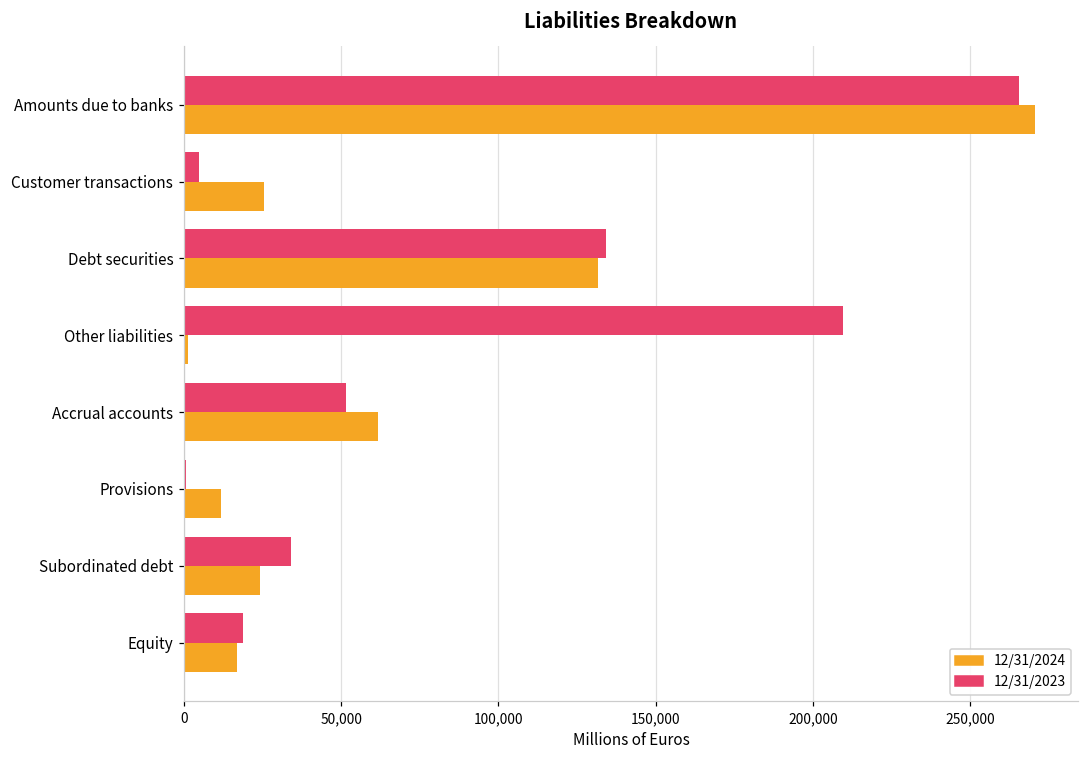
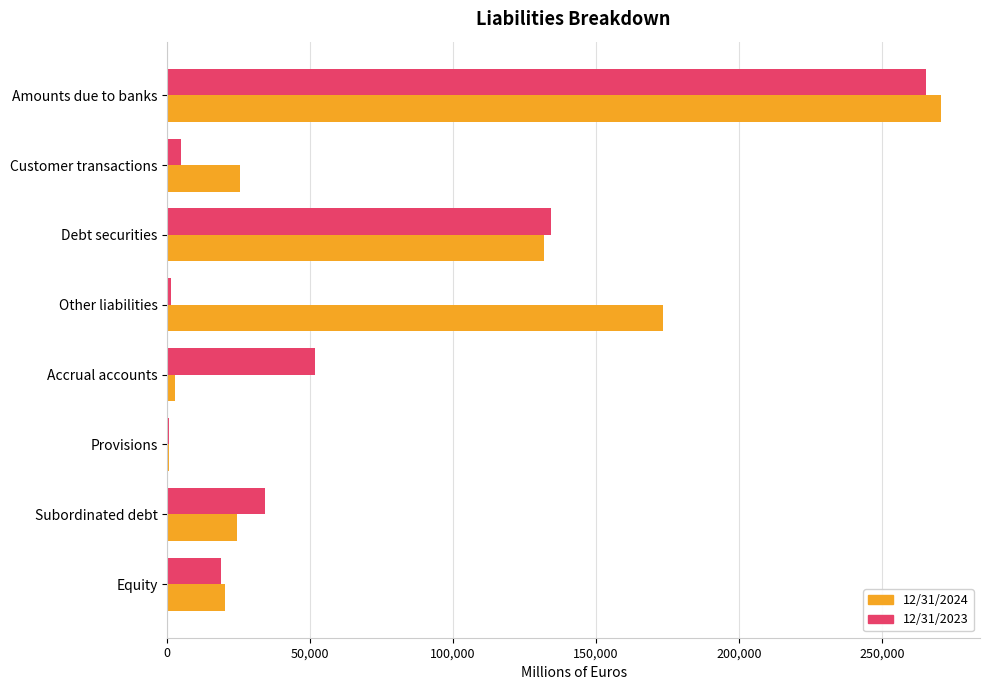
12/31/2023, Other liabilities: 210,000 -> 1,000
12/31/2024, Other liabilities: 1,000 -> 173,000
12/31/2024, Accrual accounts: 62,000 -> 3,000
12/31/2024, Provisions: 12,000 -> 1,000
12/31/2024, Equity: 17,000 -> 20,000
